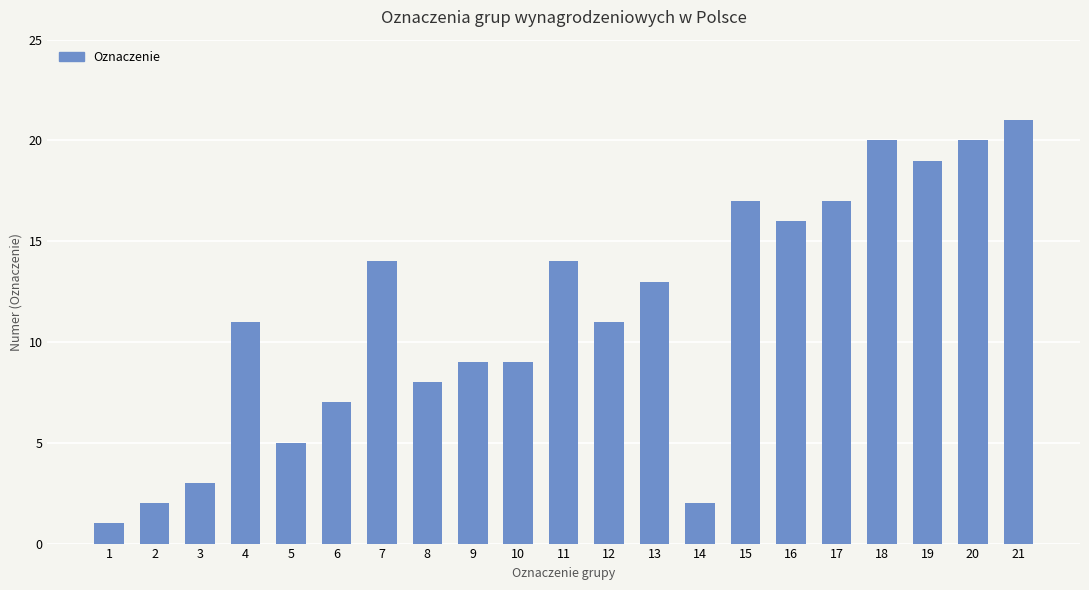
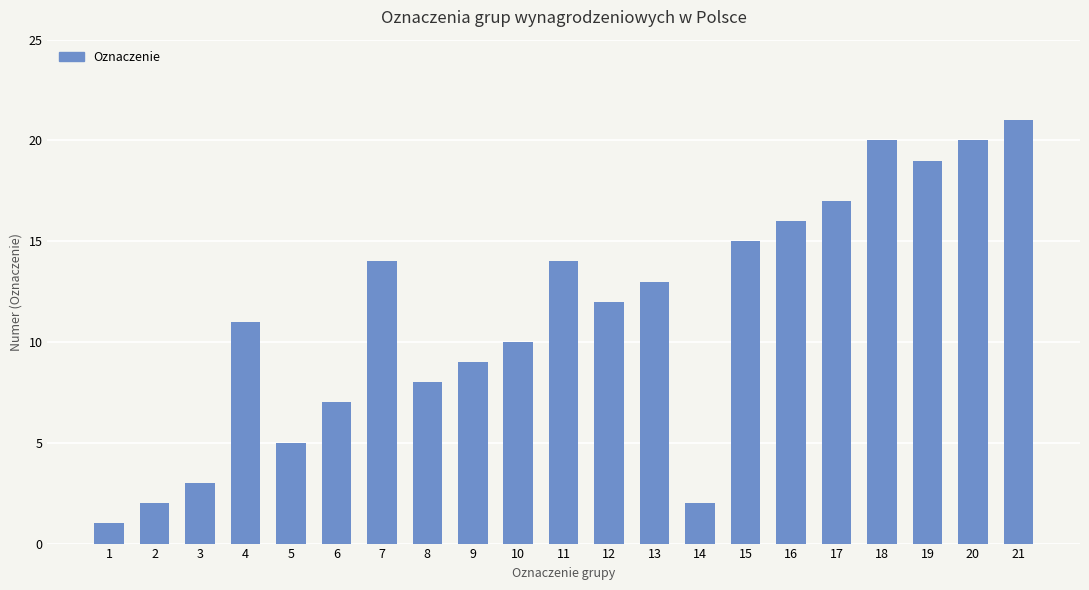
10: 9 -> 10
12: 11 -> 12
15: 17 -> 15
